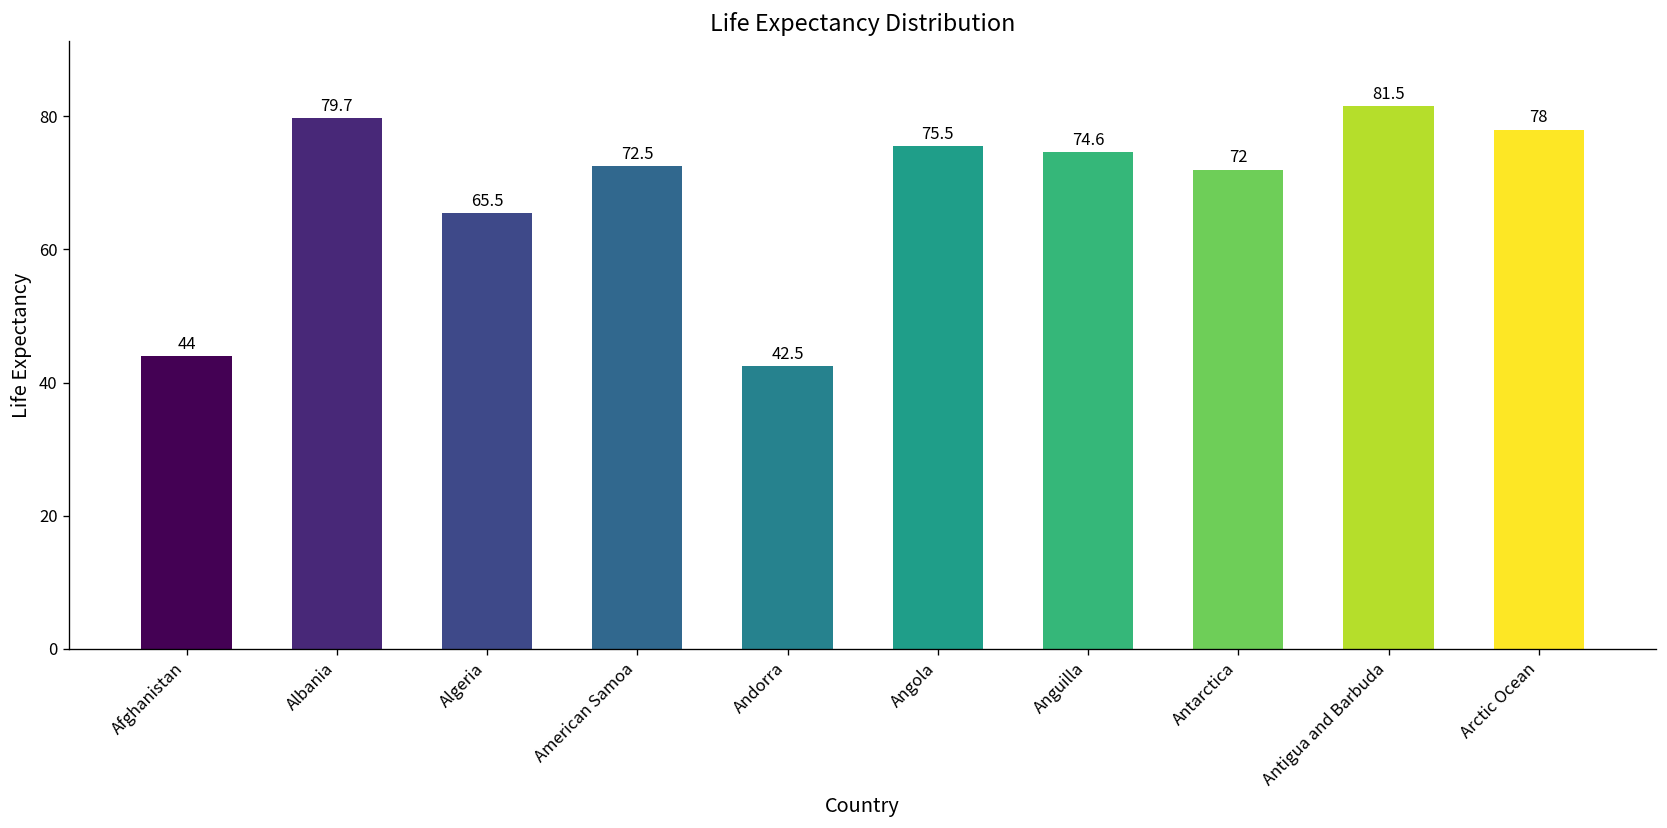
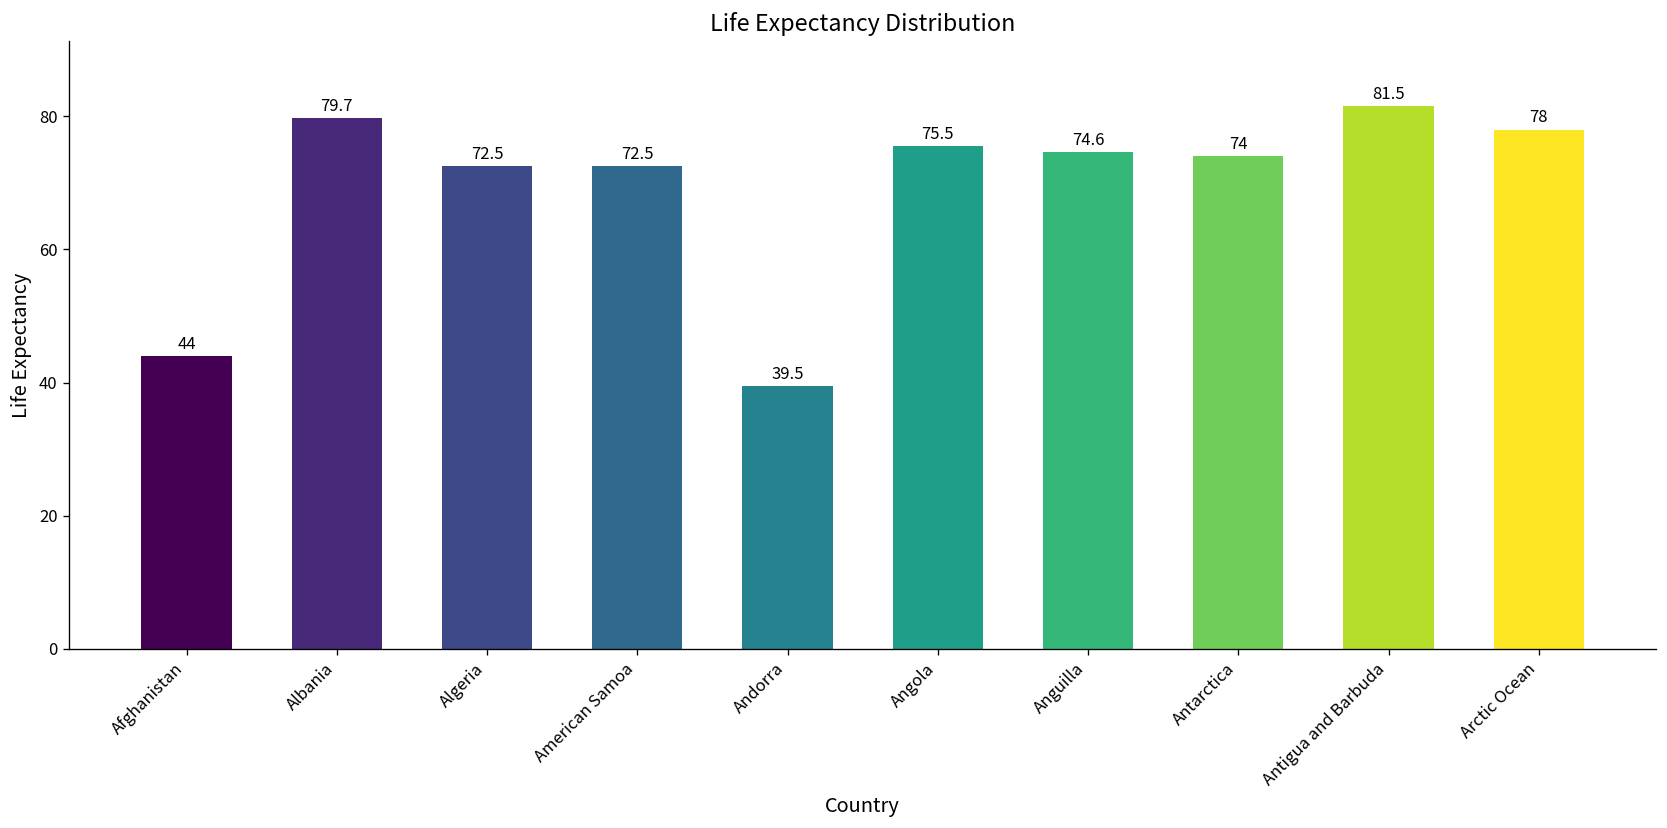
Algeria: 65.5 -> 72.5
Andorra: 42.5 -> 39.5
Antarctica: 72 -> 74
